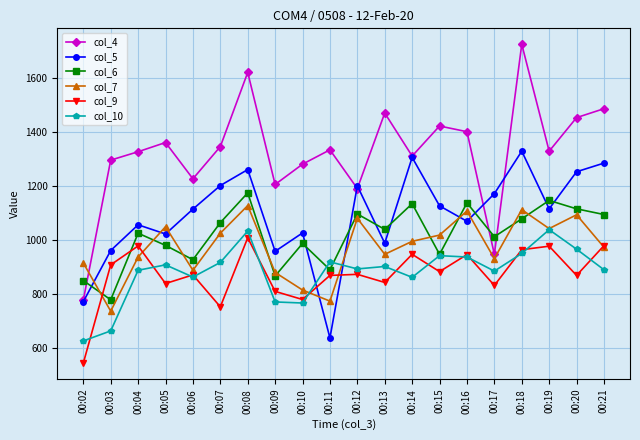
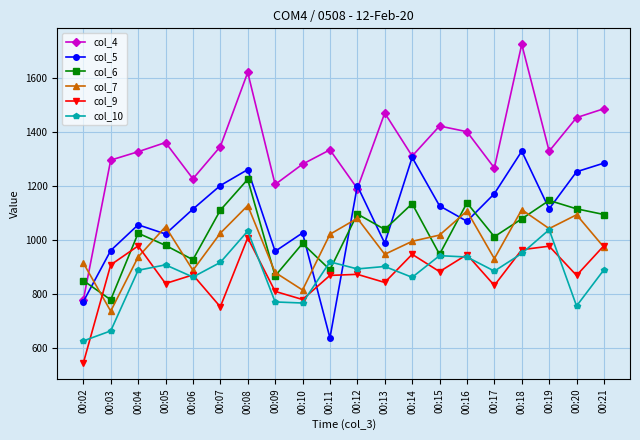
col_6, 00:07: 1060 -> 1110
col_6, 00:08: 1170 -> 1220
col_7, 00:11: 770 -> 1020
col_4, 00:17: 950 -> 1270
col_10, 00:20: 970 -> 760
